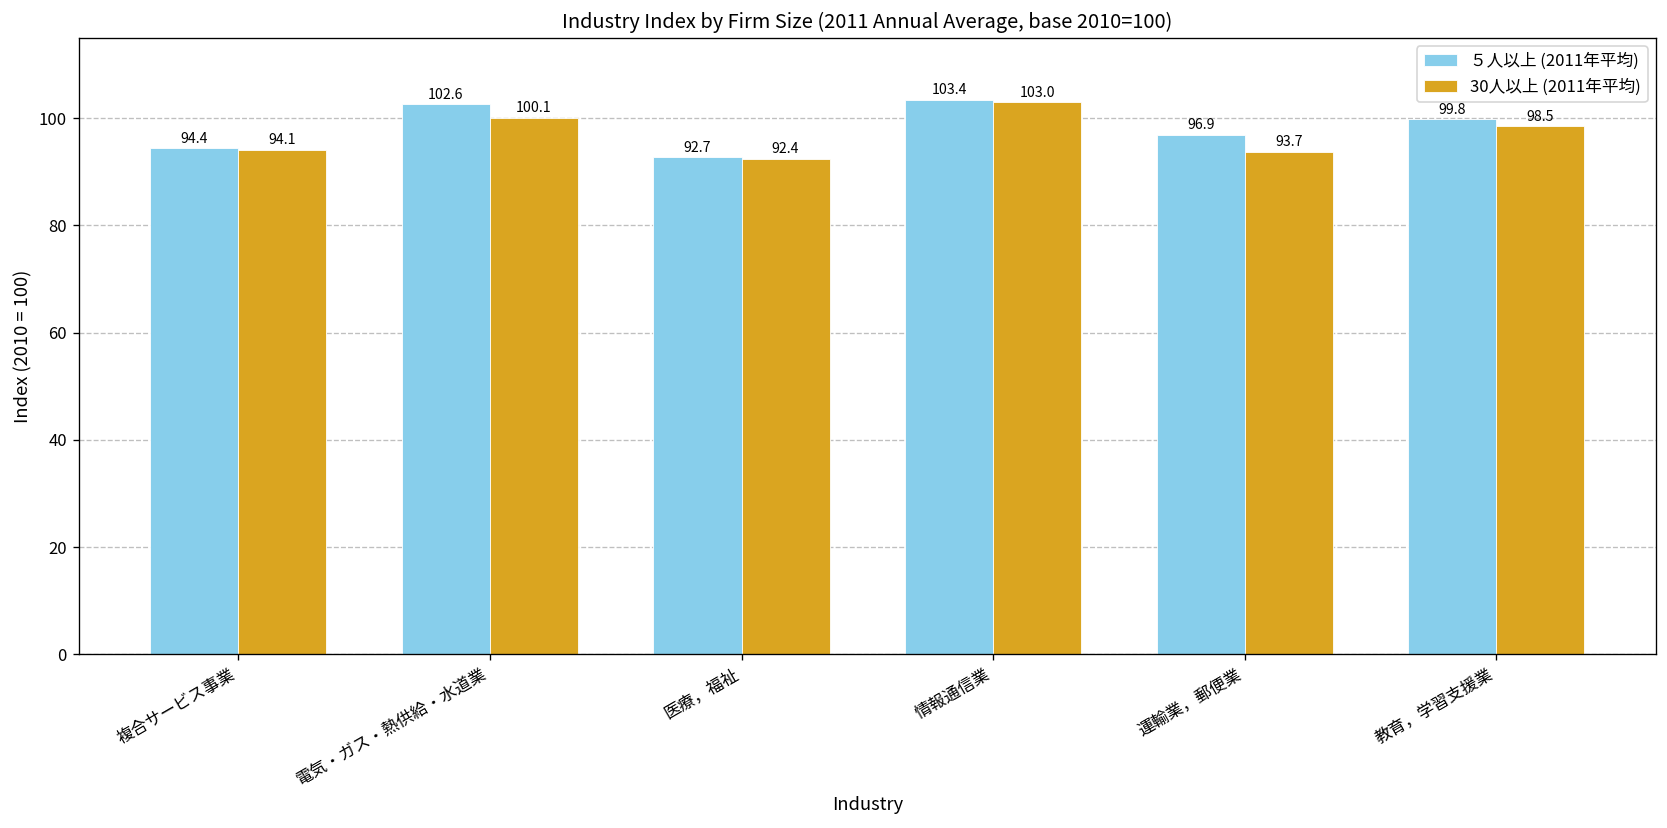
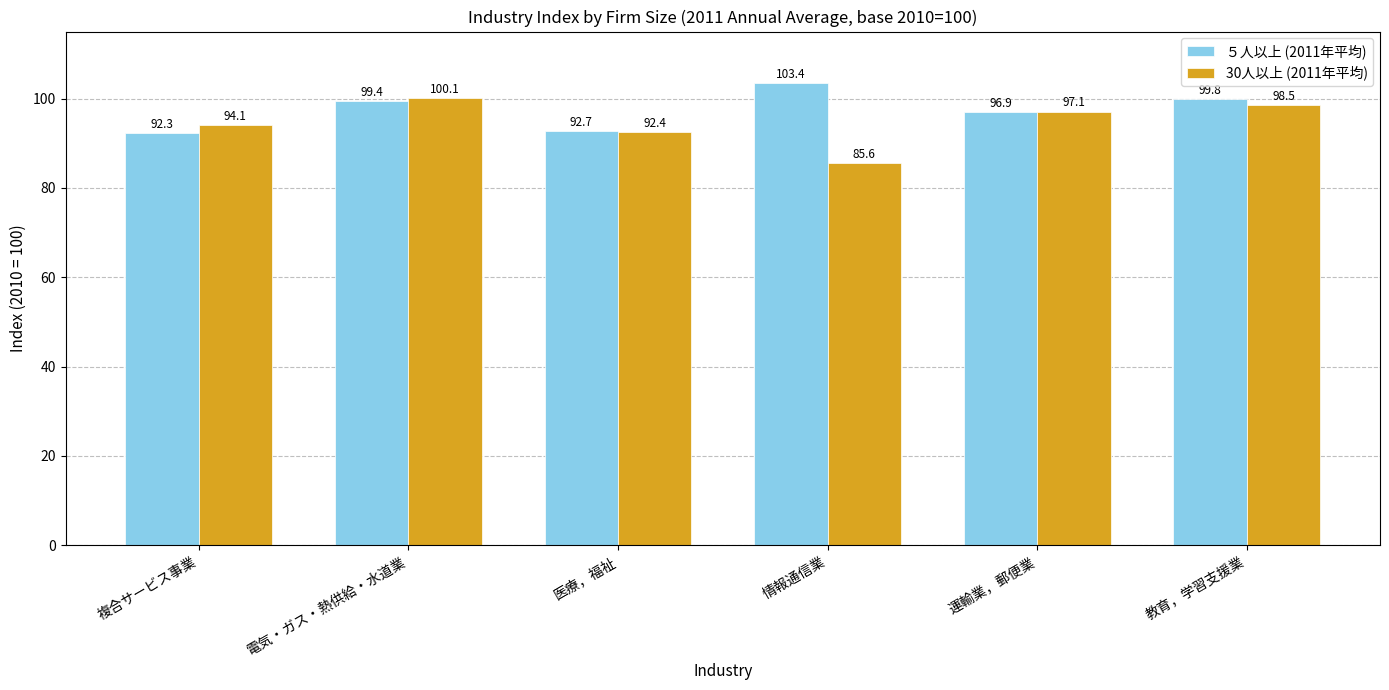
５人以上 (2011年平均), 複合サービス事業: 94.4 -> 92.3
５人以上 (2011年平均), 電気・ガス・熱供給・水道業: 102.6 -> 99.4
30人以上 (2011年平均), 情報通信業: 103.0 -> 85.6
30人以上 (2011年平均), 運輸業，郵便業: 93.7 -> 97.1
